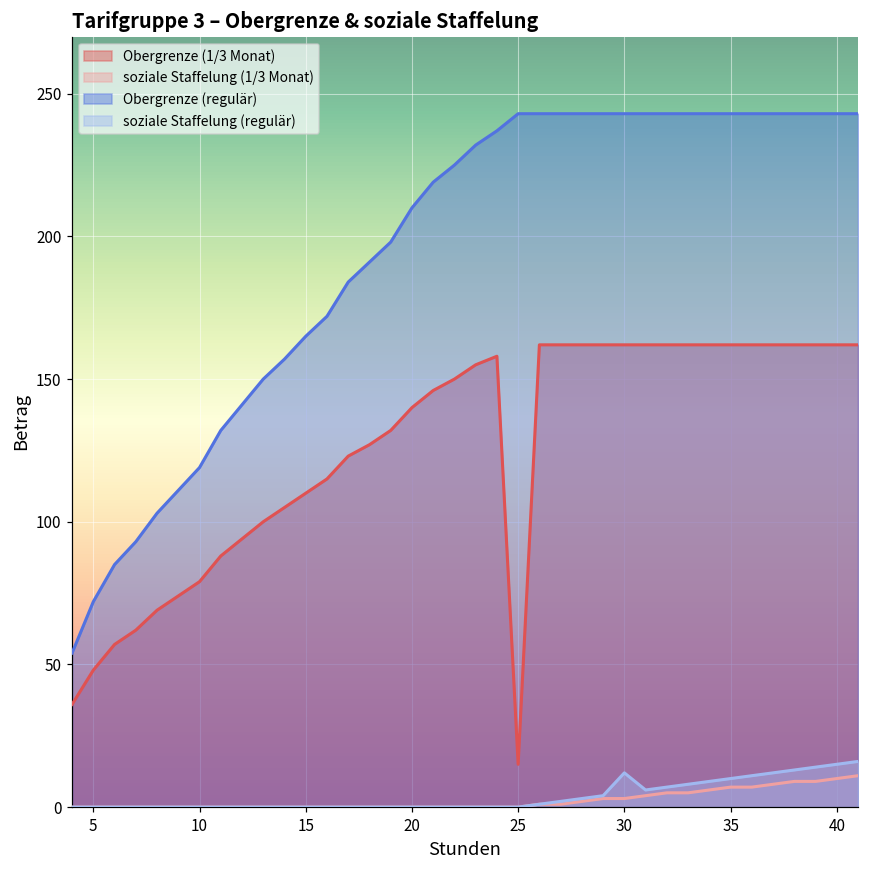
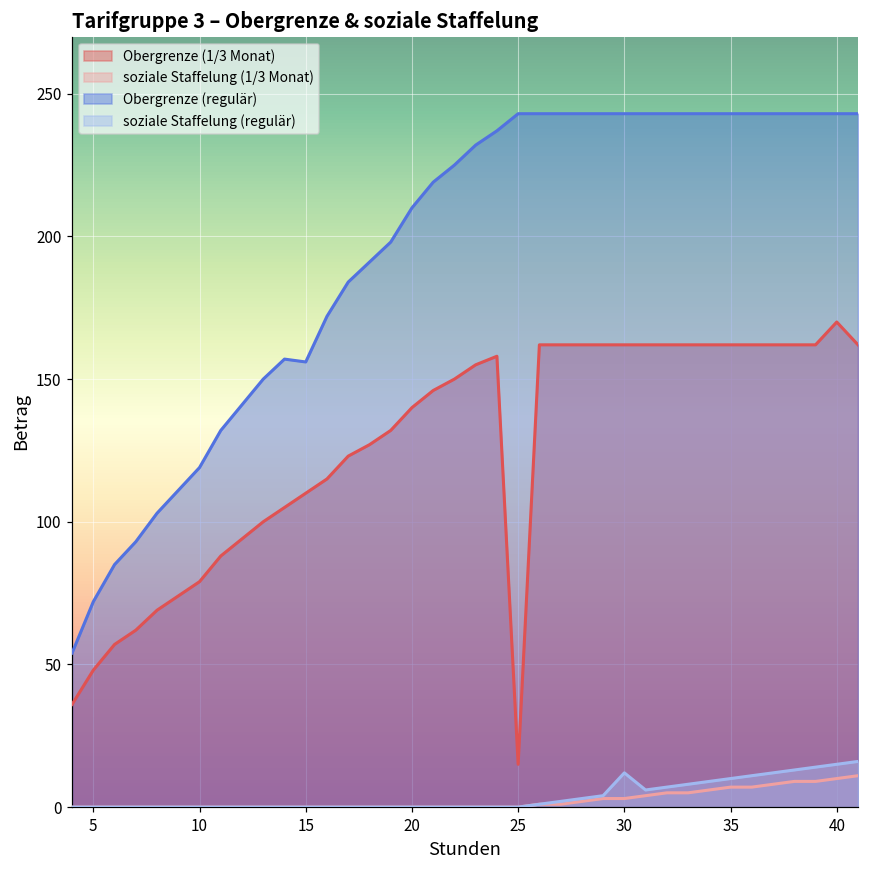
Obergrenze (regulär), 15: 165 -> 156
Obergrenze (1/3 Monat), 40: 162 -> 170
